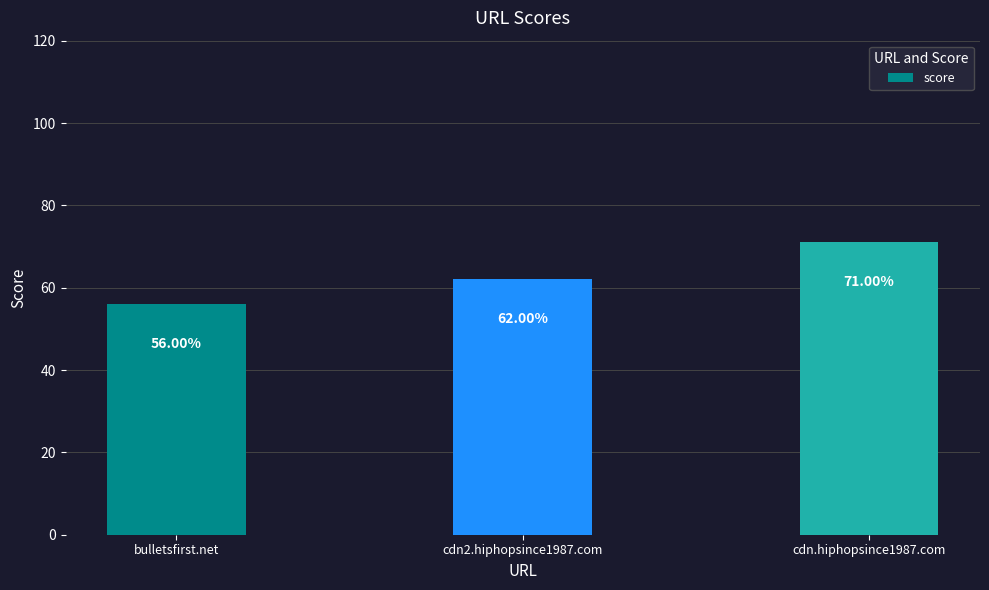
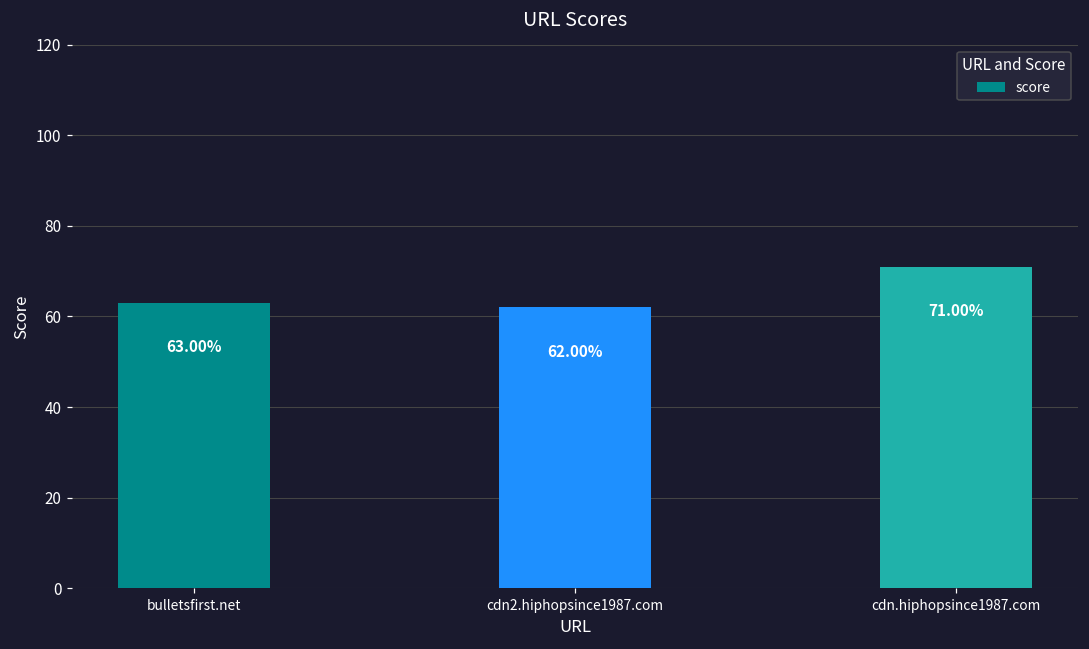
bulletsfirst.net: 56.00% -> 63.00%
